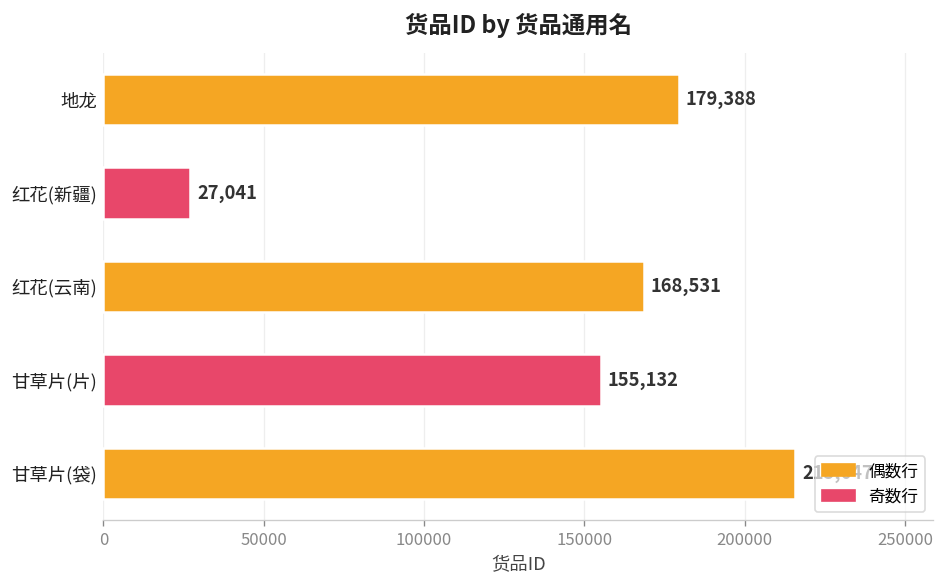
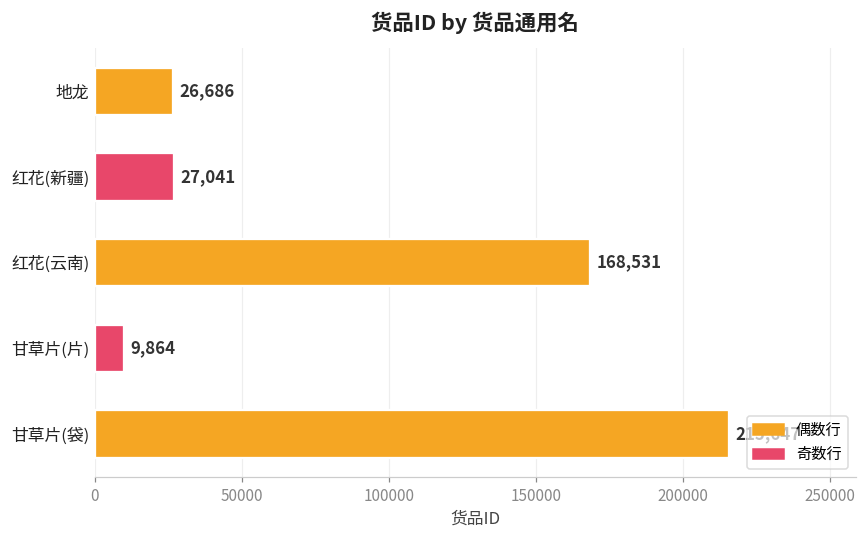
地龙: 179,388 -> 26,686
甘草片(片): 155,132 -> 9,864
